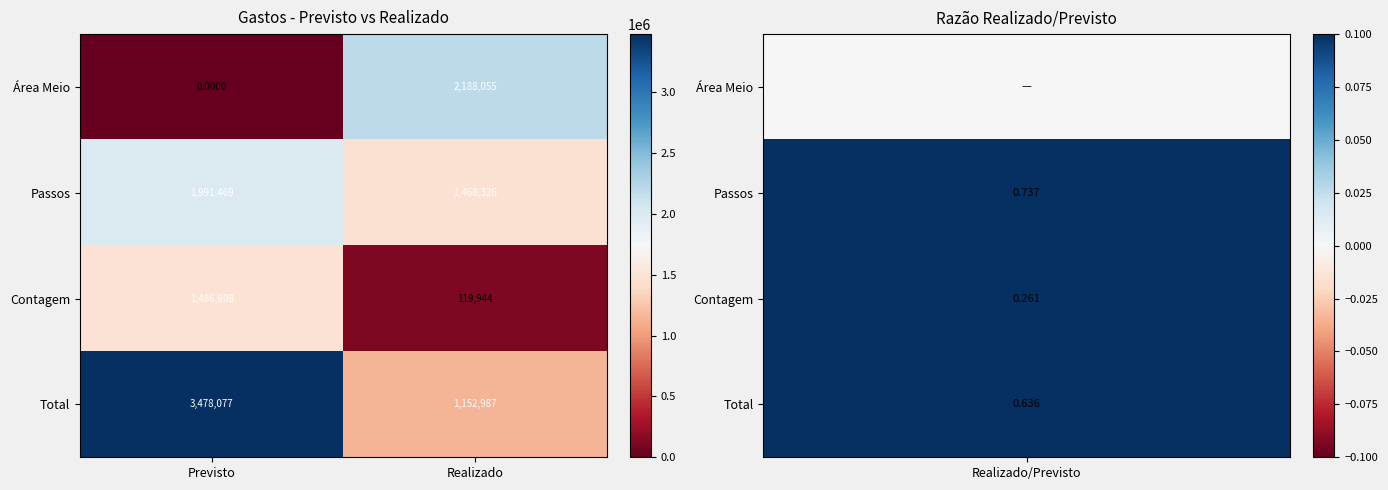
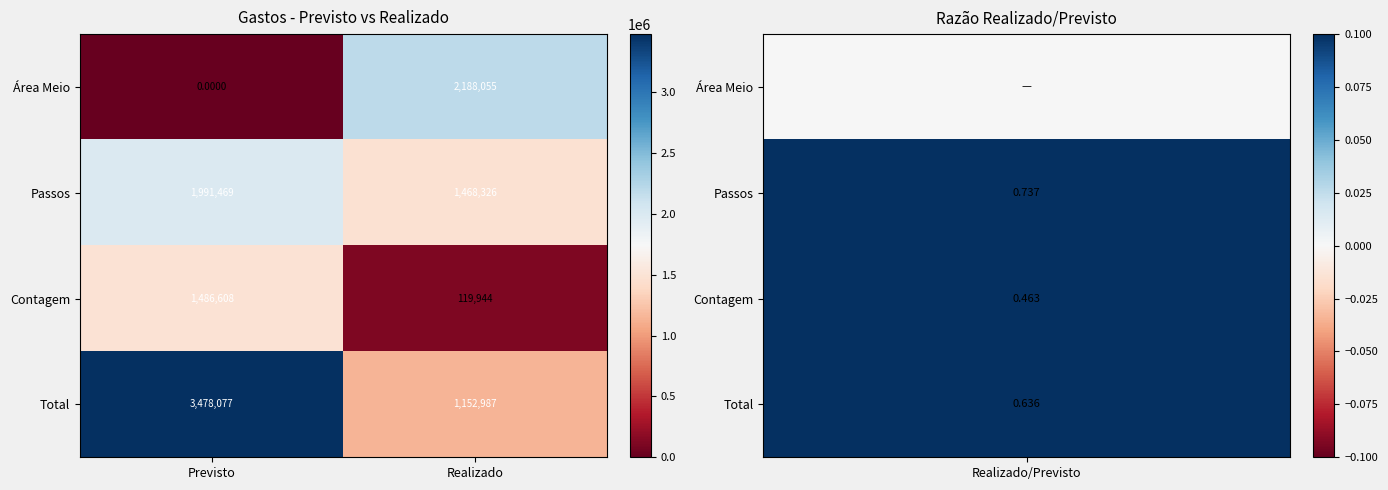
Razão Realizado/Previsto, Contagem, Realizado/Previsto: 0.261 -> 0.463
